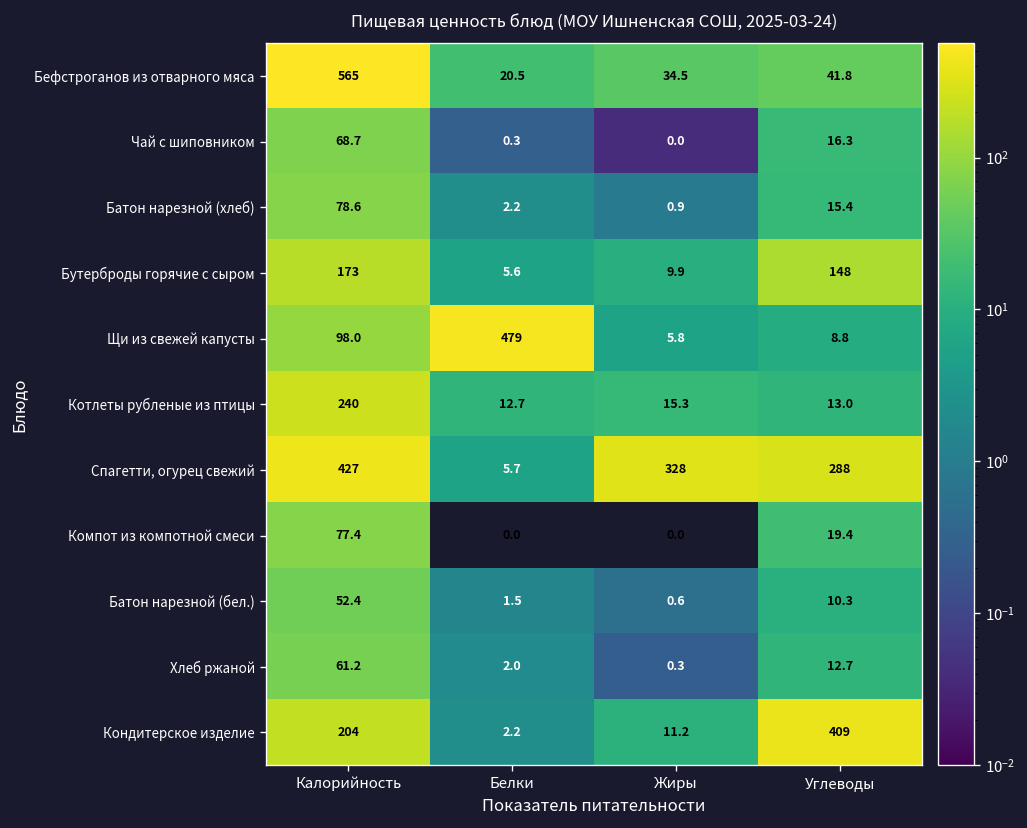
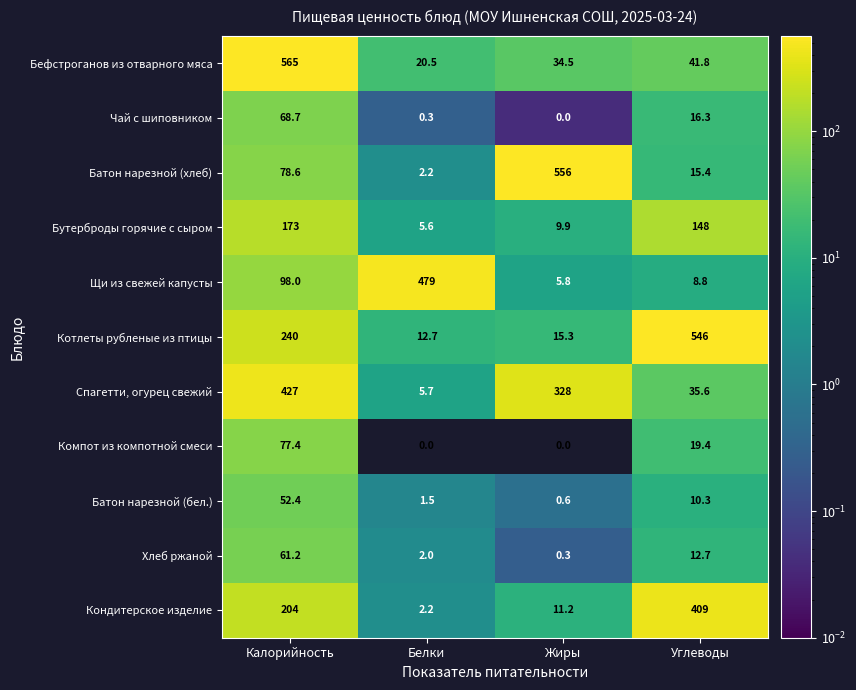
Батон нарезной (хлеб), Жиры: 0.9 -> 556
Котлеты рубленые из птицы, Углеводы: 13.0 -> 546
Спагетти, огурец свежий, Углеводы: 288 -> 35.6
